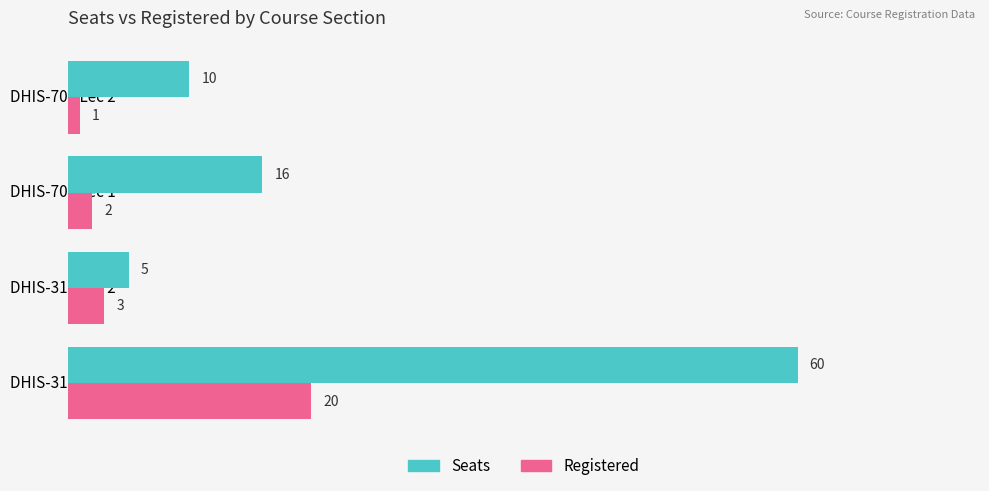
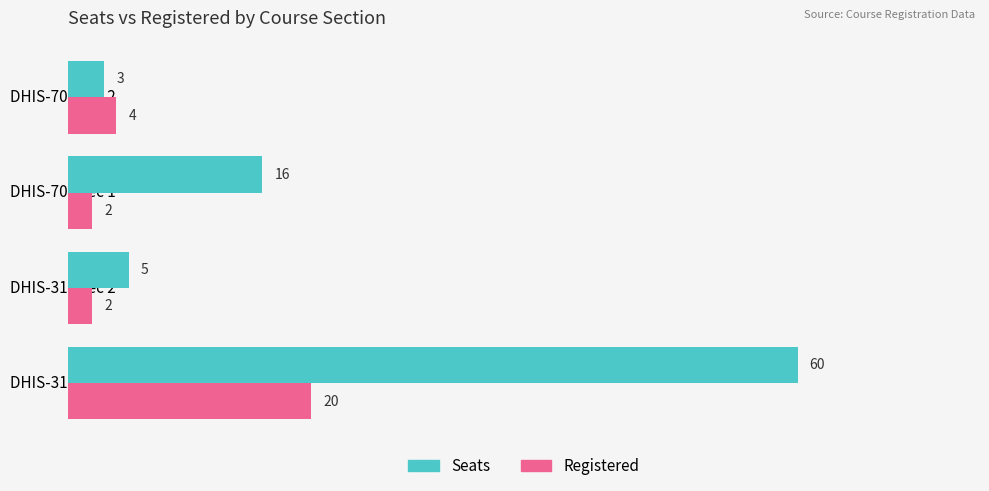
Seats, DHIS-701 Lec 2: 10 -> 3
Registered, DHIS-701 Lec 2: 1 -> 4
Registered, DHIS-310 Lec 2: 3 -> 2
